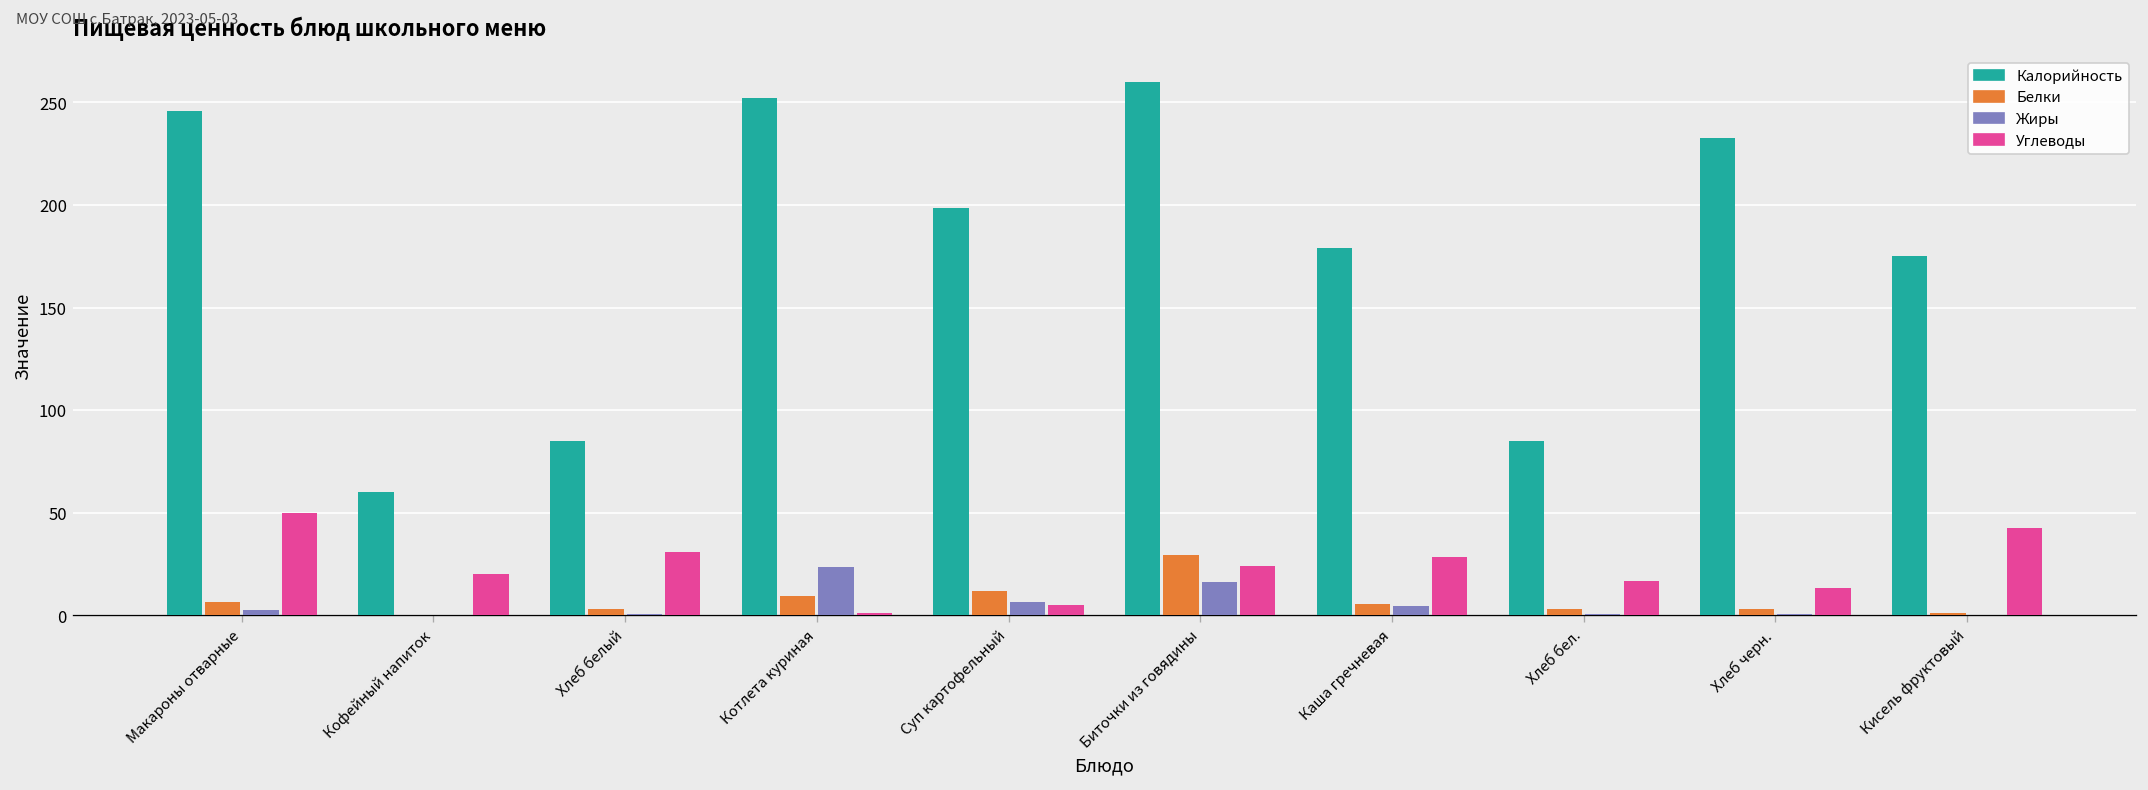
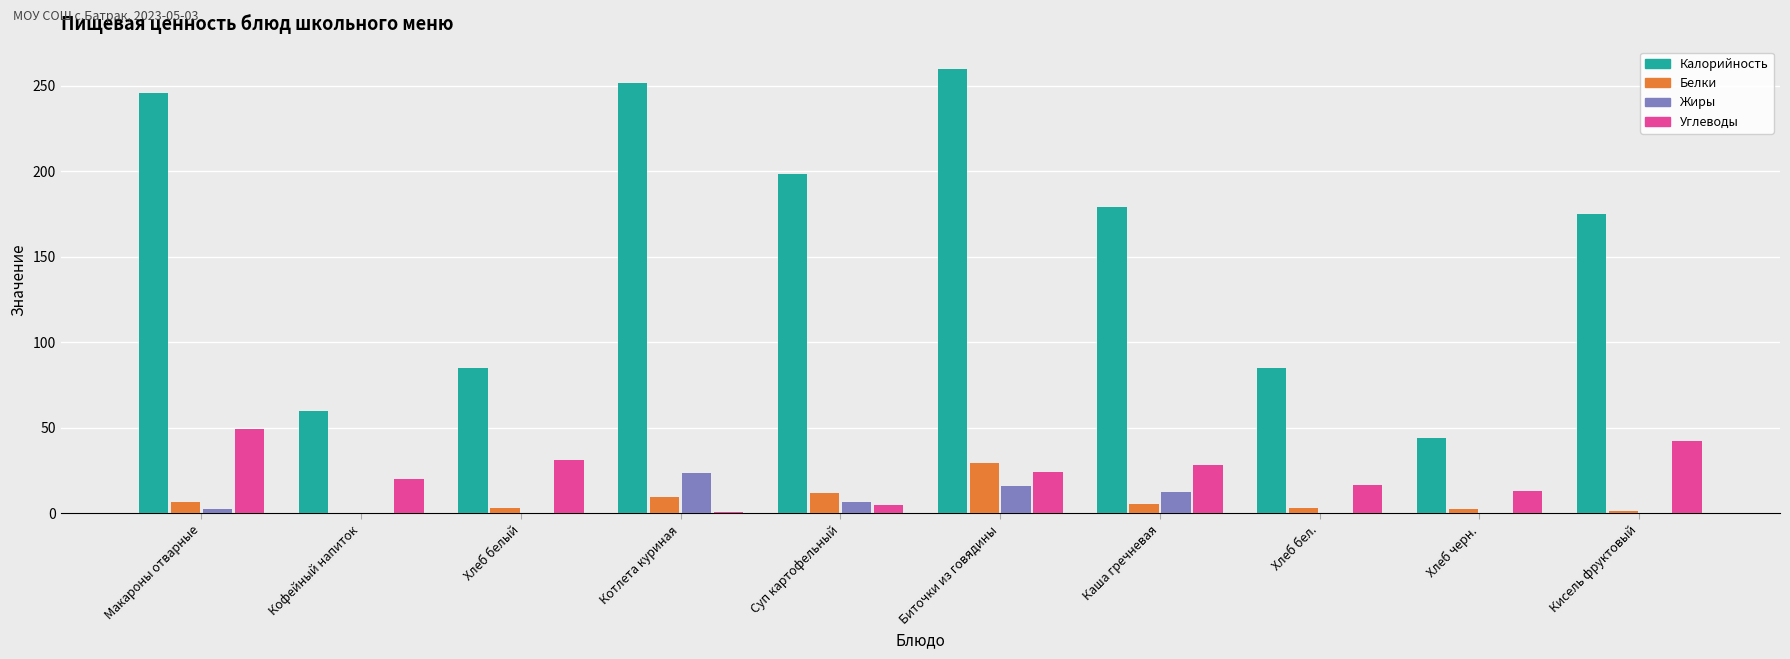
Жиры, Каша гречневая: 5 -> 13
Калорийность, Хлеб черн.: 233 -> 44
